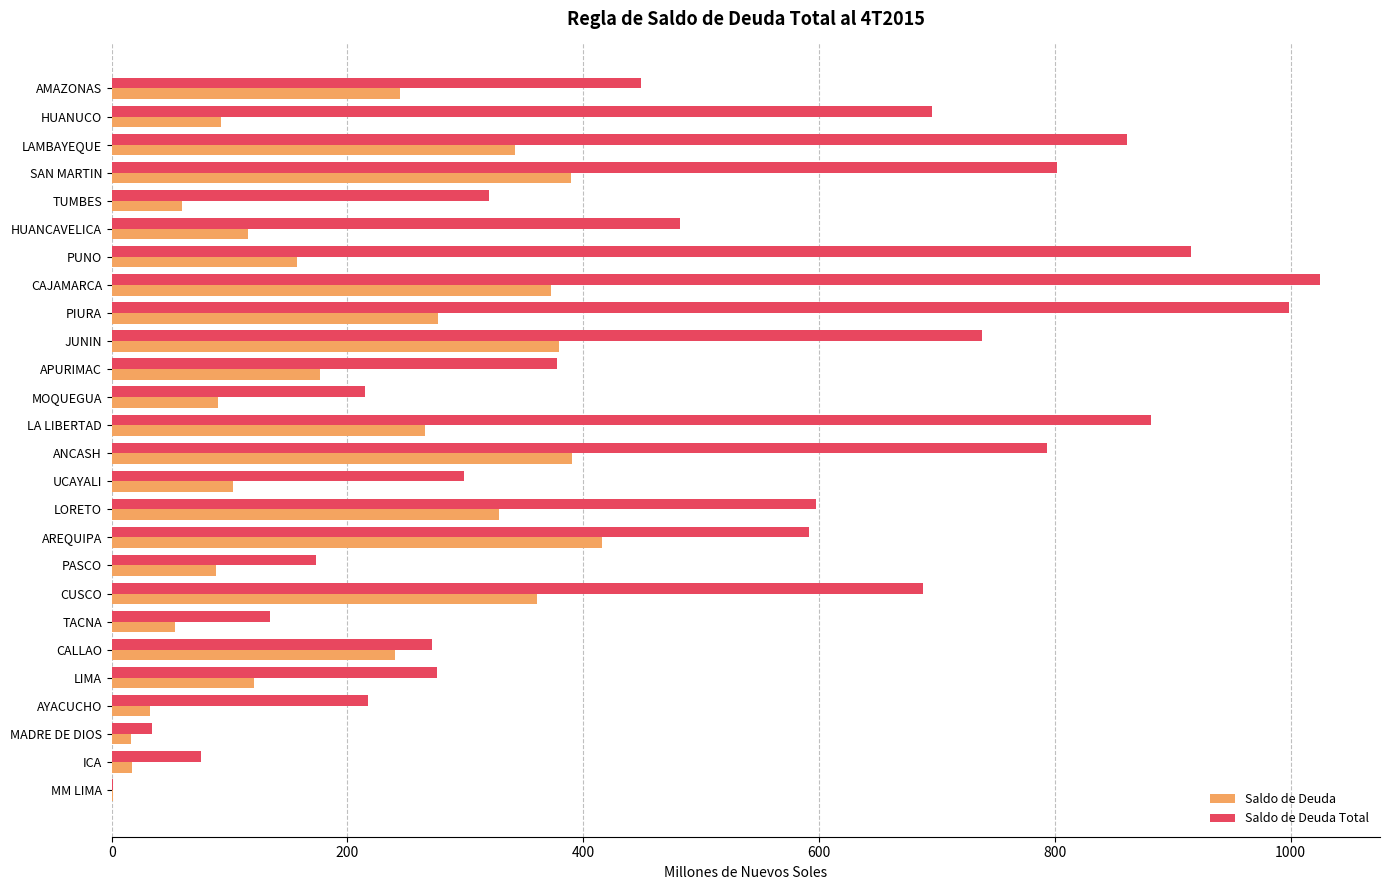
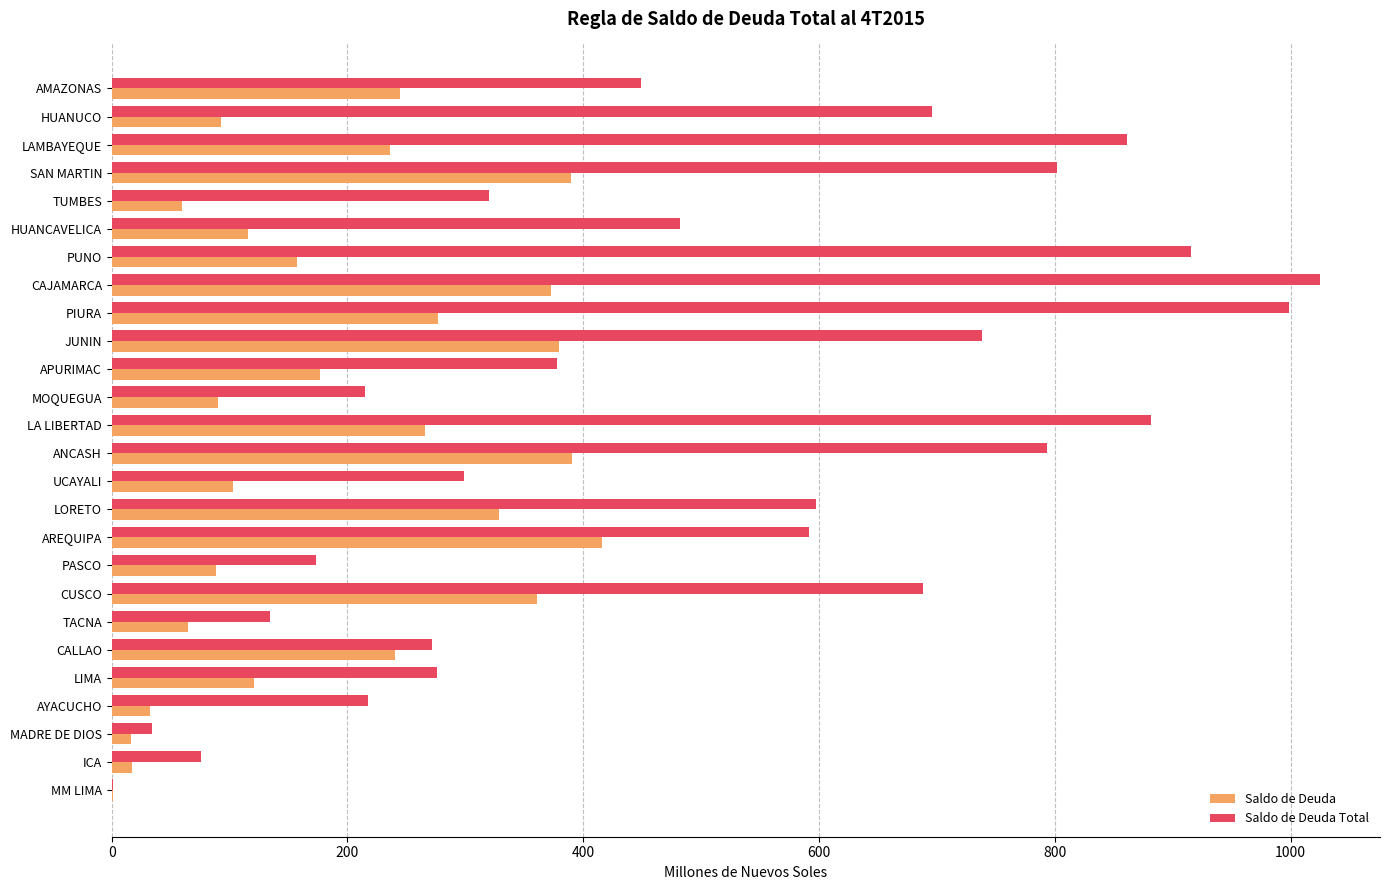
Saldo de Deuda, LAMBAYEQUE: 342 -> 236
Saldo de Deuda, TACNA: 53 -> 64
